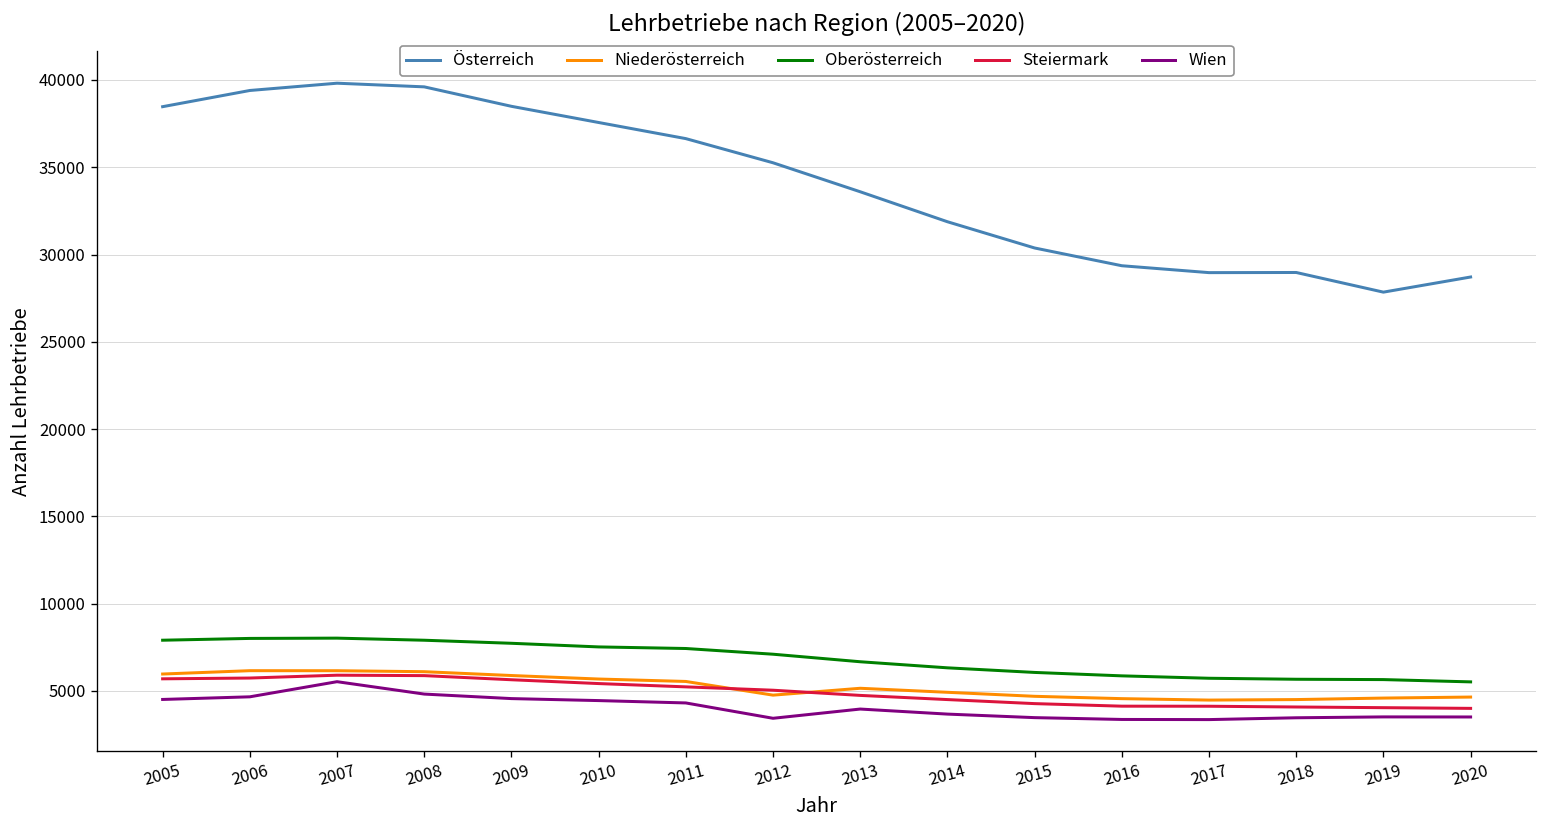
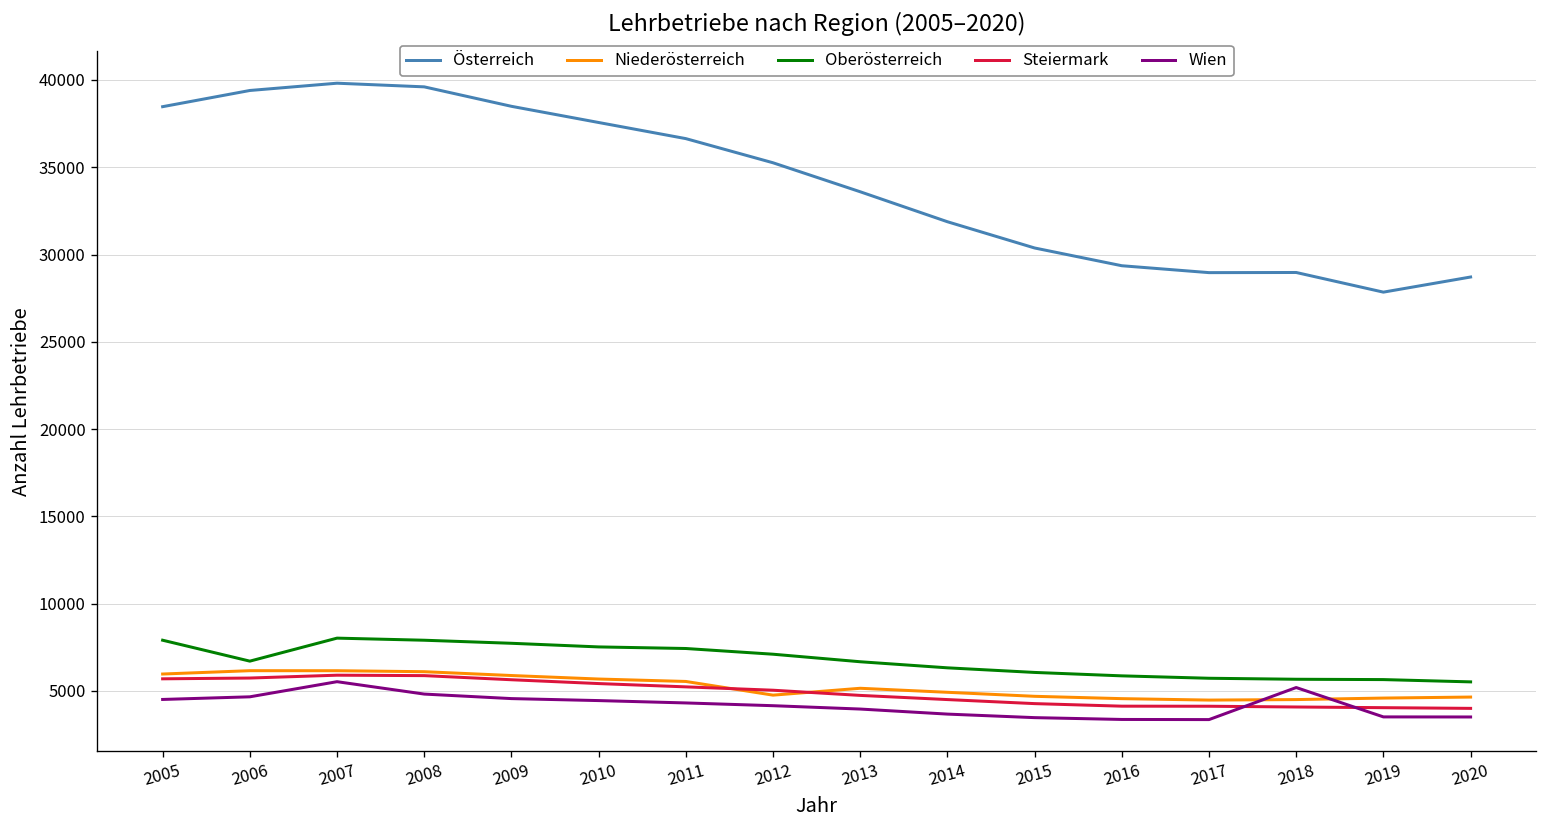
Oberösterreich, 2006: 8000 -> 6700
Wien, 2012: 3400 -> 4100
Wien, 2018: 3500 -> 5200
